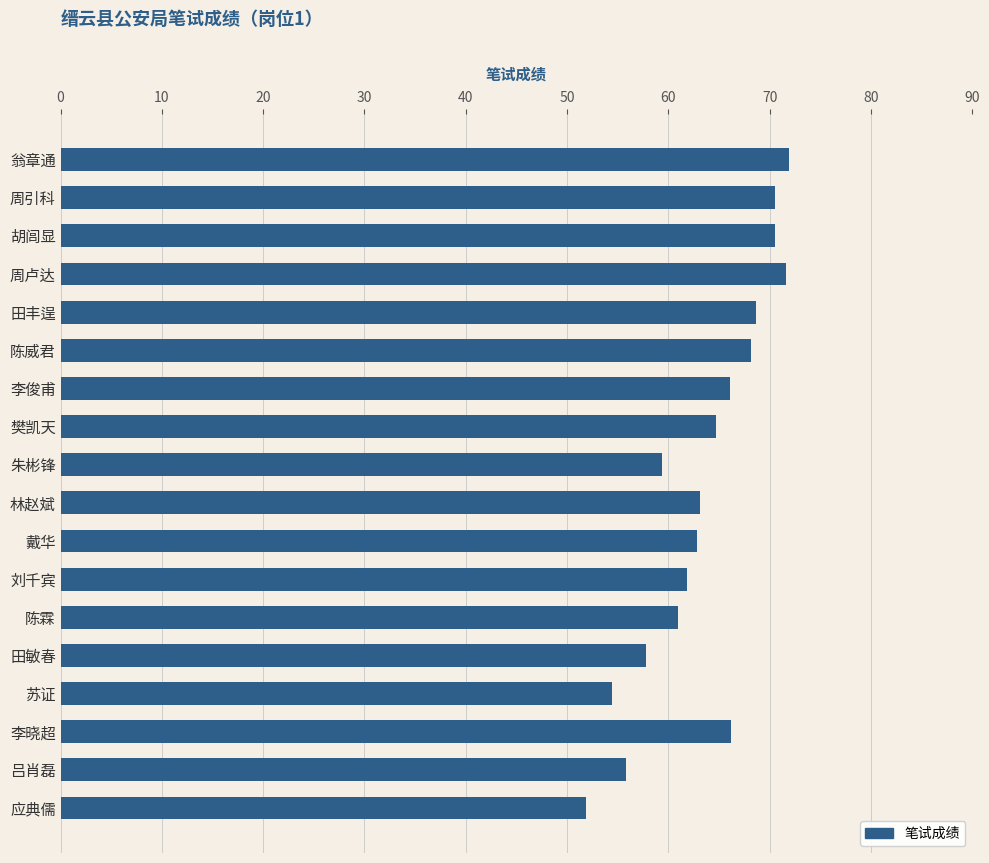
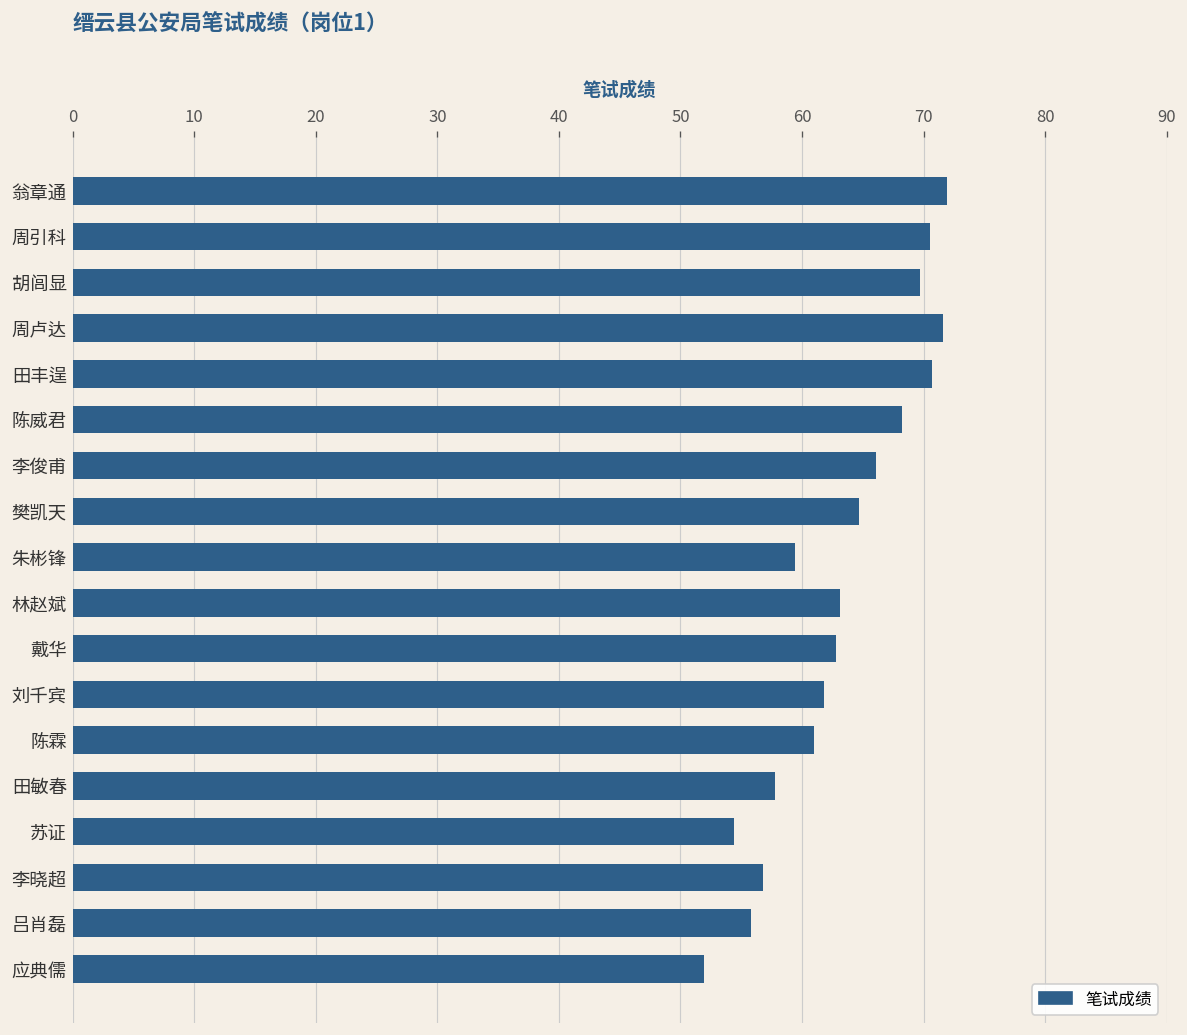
胡闾显: 70.5 -> 69.7
田丰逞: 68.7 -> 70.7
李晓超: 66.2 -> 56.8
